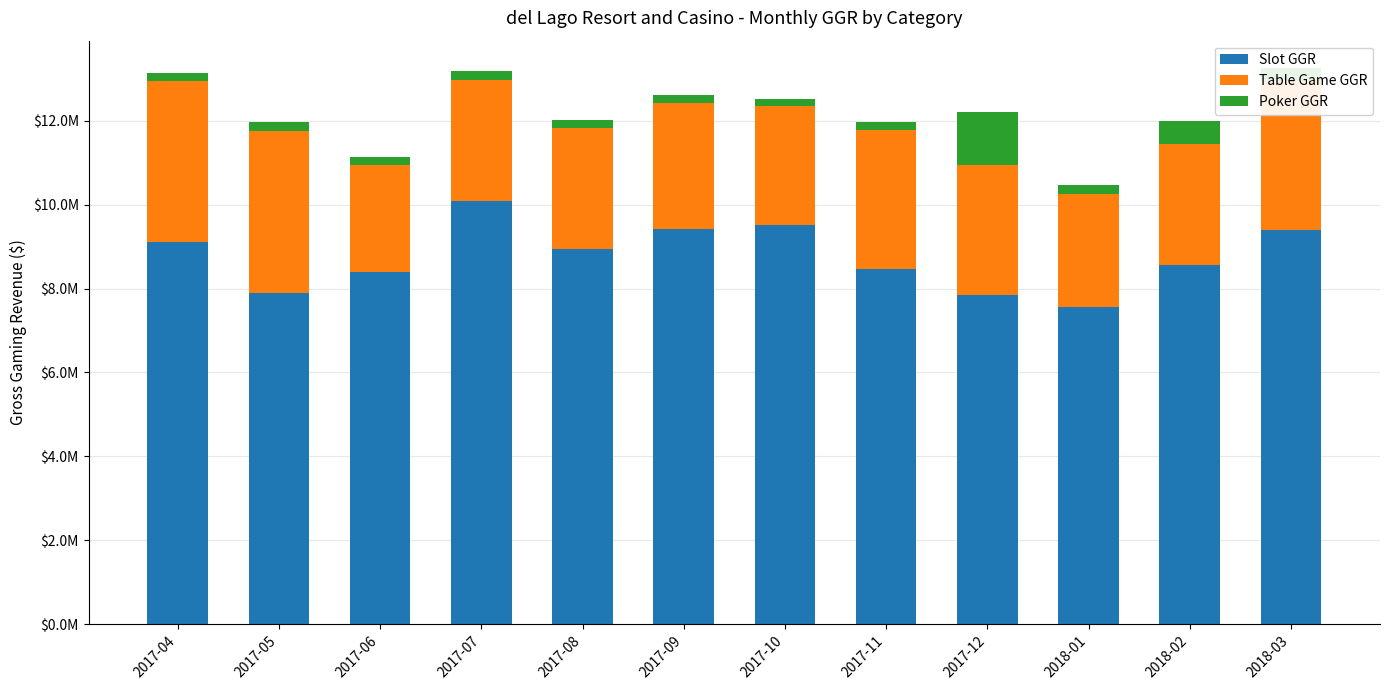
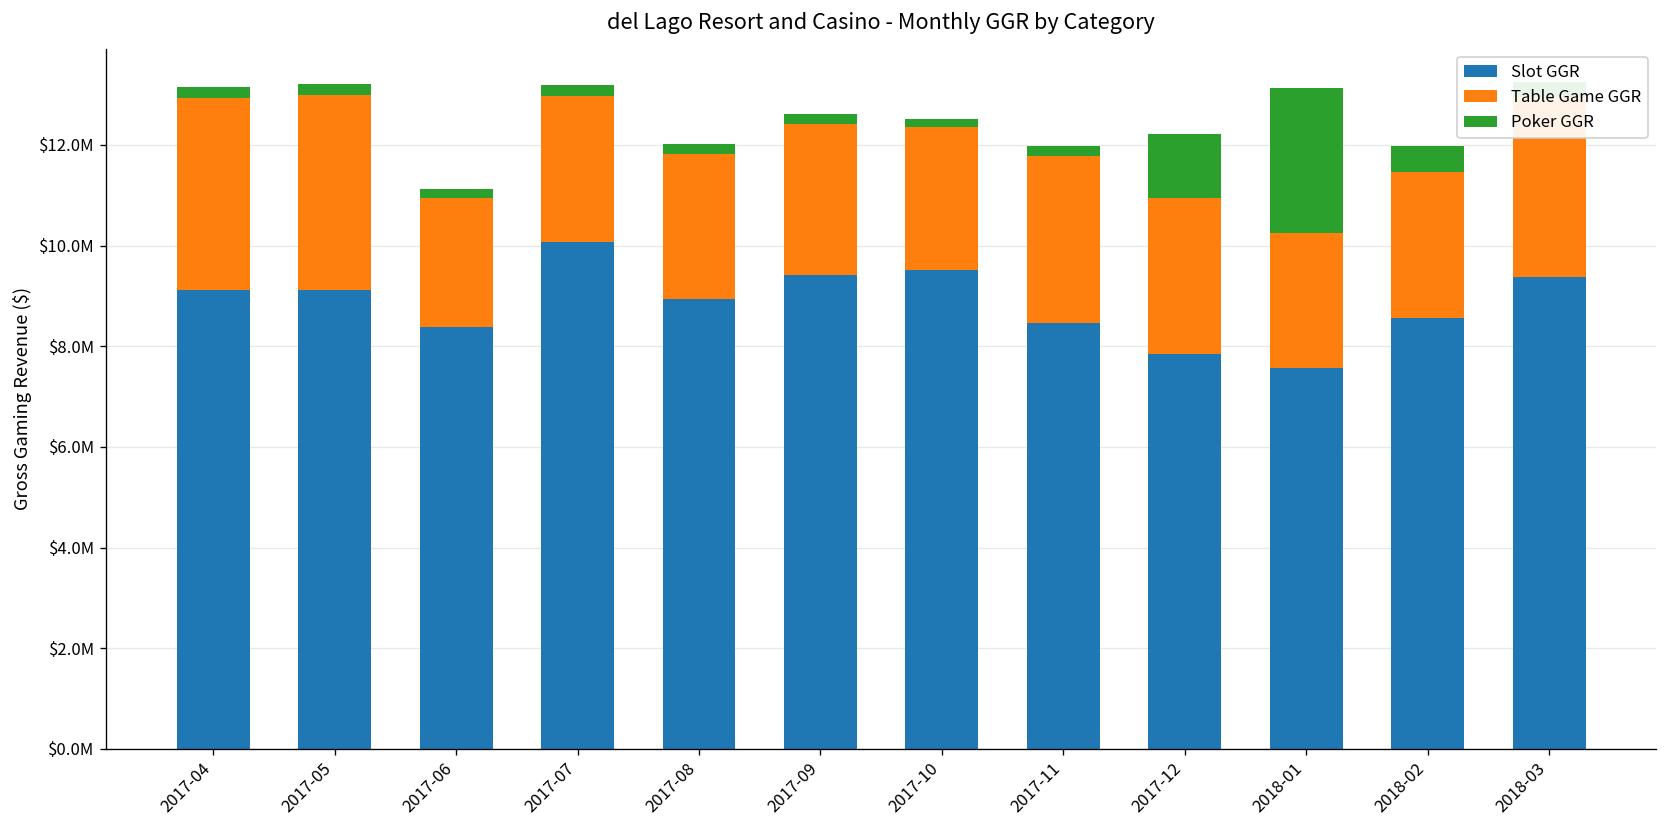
Slot GGR, 2017-05: $7900000 -> $9100000
Poker GGR, 2018-01: $200000 -> $2900000
